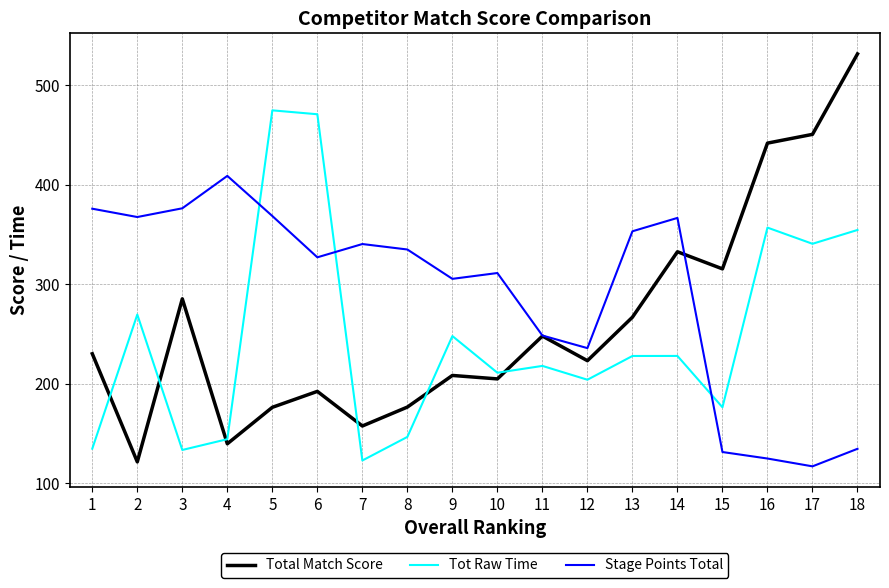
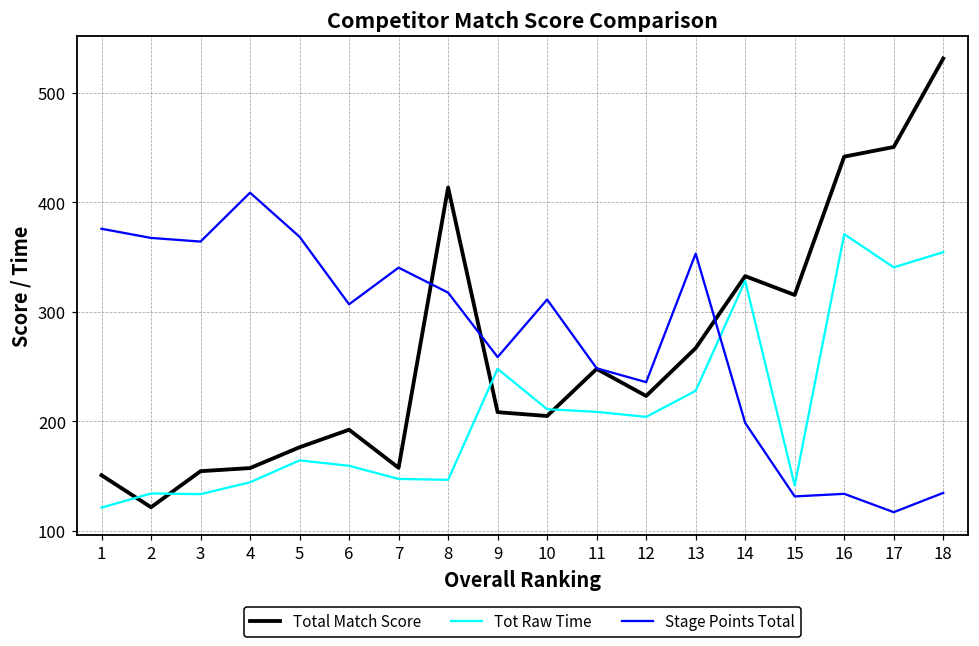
Total Match Score, 1: 230 -> 150
Tot Raw Time, 1: 130 -> 120
Tot Raw Time, 2: 270 -> 130
Total Match Score, 3: 290 -> 150
Stage Points Total, 3: 380 -> 360
Total Match Score, 4: 140 -> 160
Tot Raw Time, 5: 470 -> 160
Tot Raw Time, 6: 470 -> 160
Stage Points Total, 6: 330 -> 310
Tot Raw Time, 7: 120 -> 150
Total Match Score, 8: 180 -> 410
Stage Points Total, 8: 330 -> 320
Stage Points Total, 9: 310 -> 260
Tot Raw Time, 11: 220 -> 210
Tot Raw Time, 14: 230 -> 330
Stage Points Total, 14: 370 -> 200
Tot Raw Time, 15: 180 -> 140
Tot Raw Time, 16: 360 -> 370
Stage Points Total, 16: 120 -> 130
